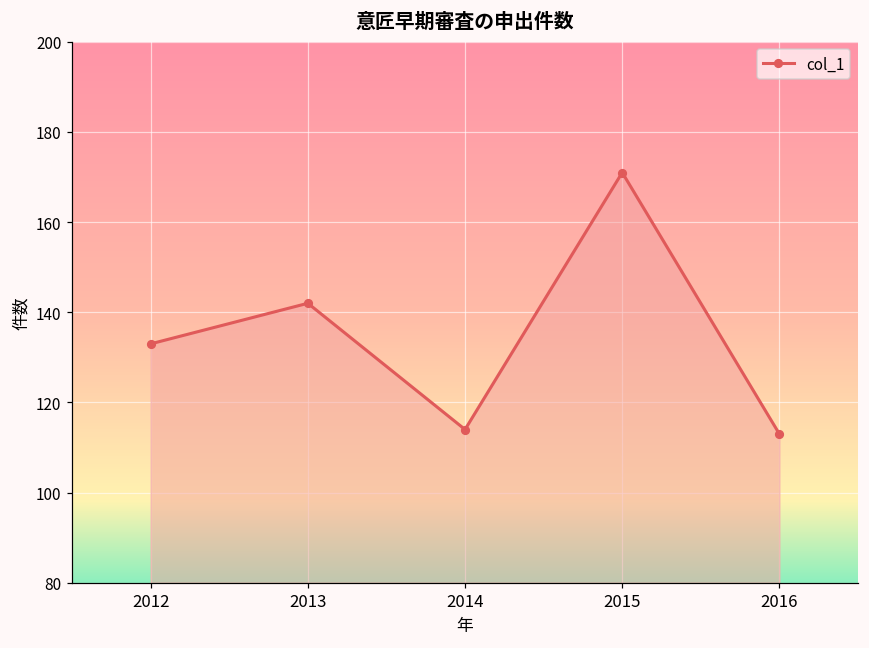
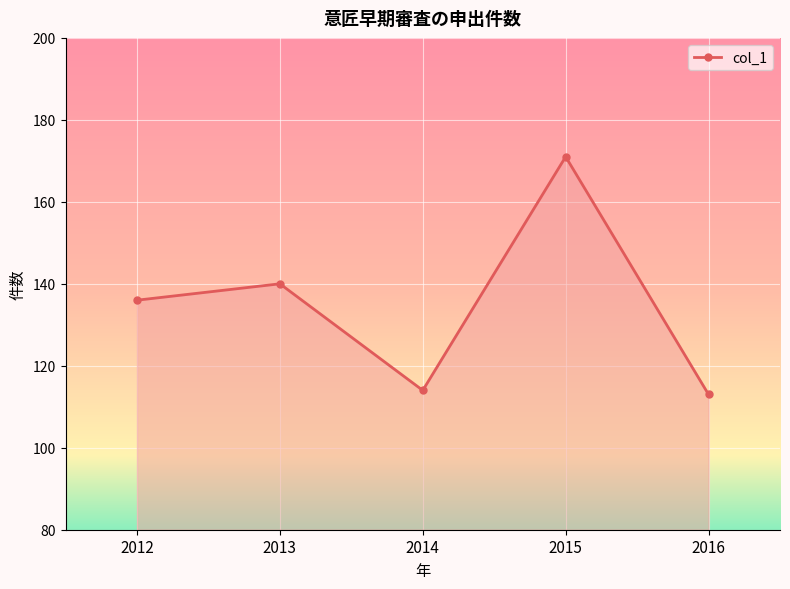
2012: 133 -> 136
2013: 142 -> 140
